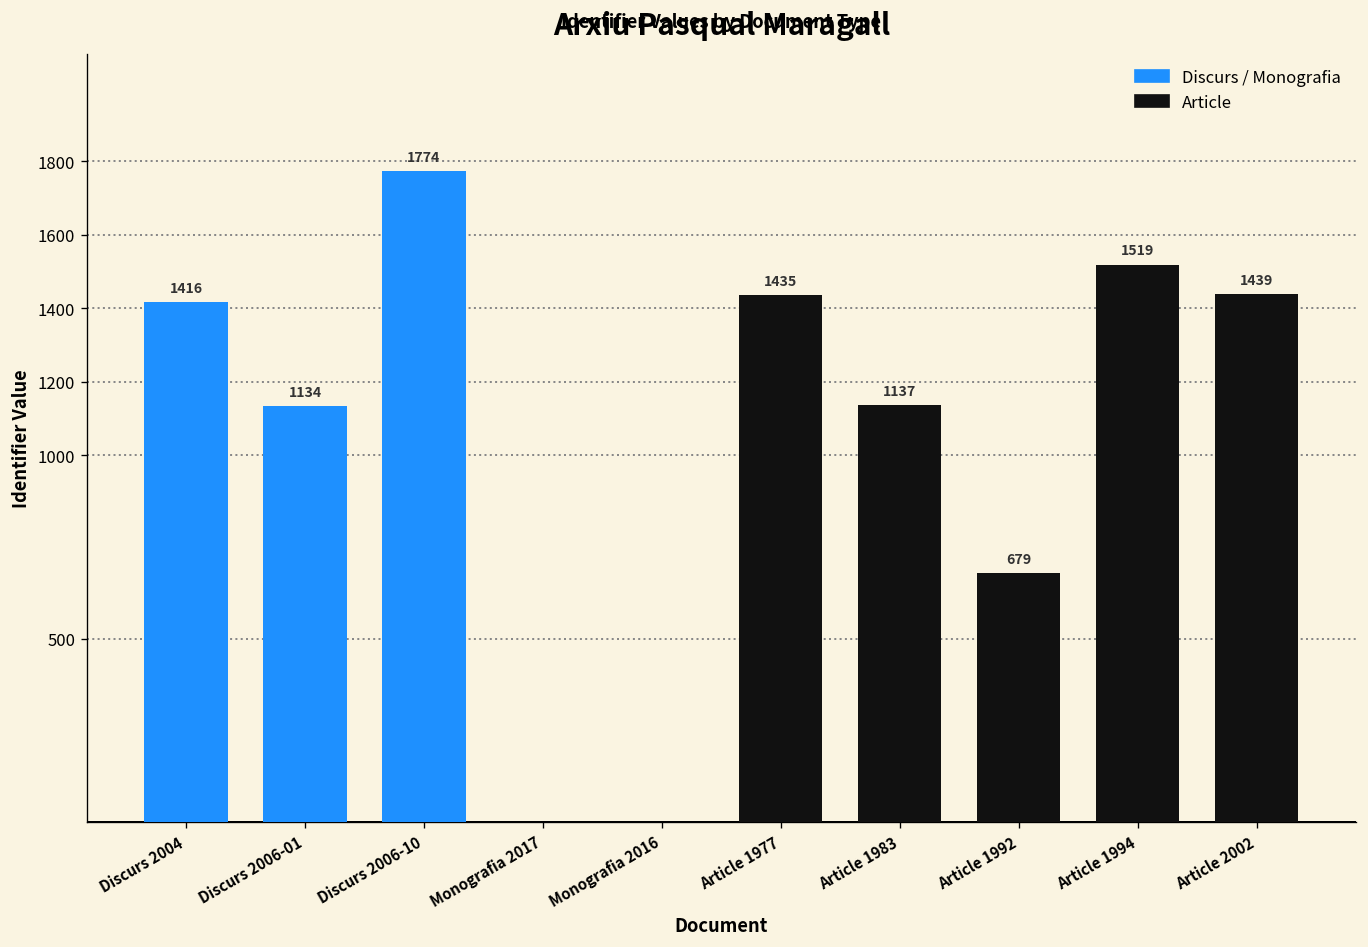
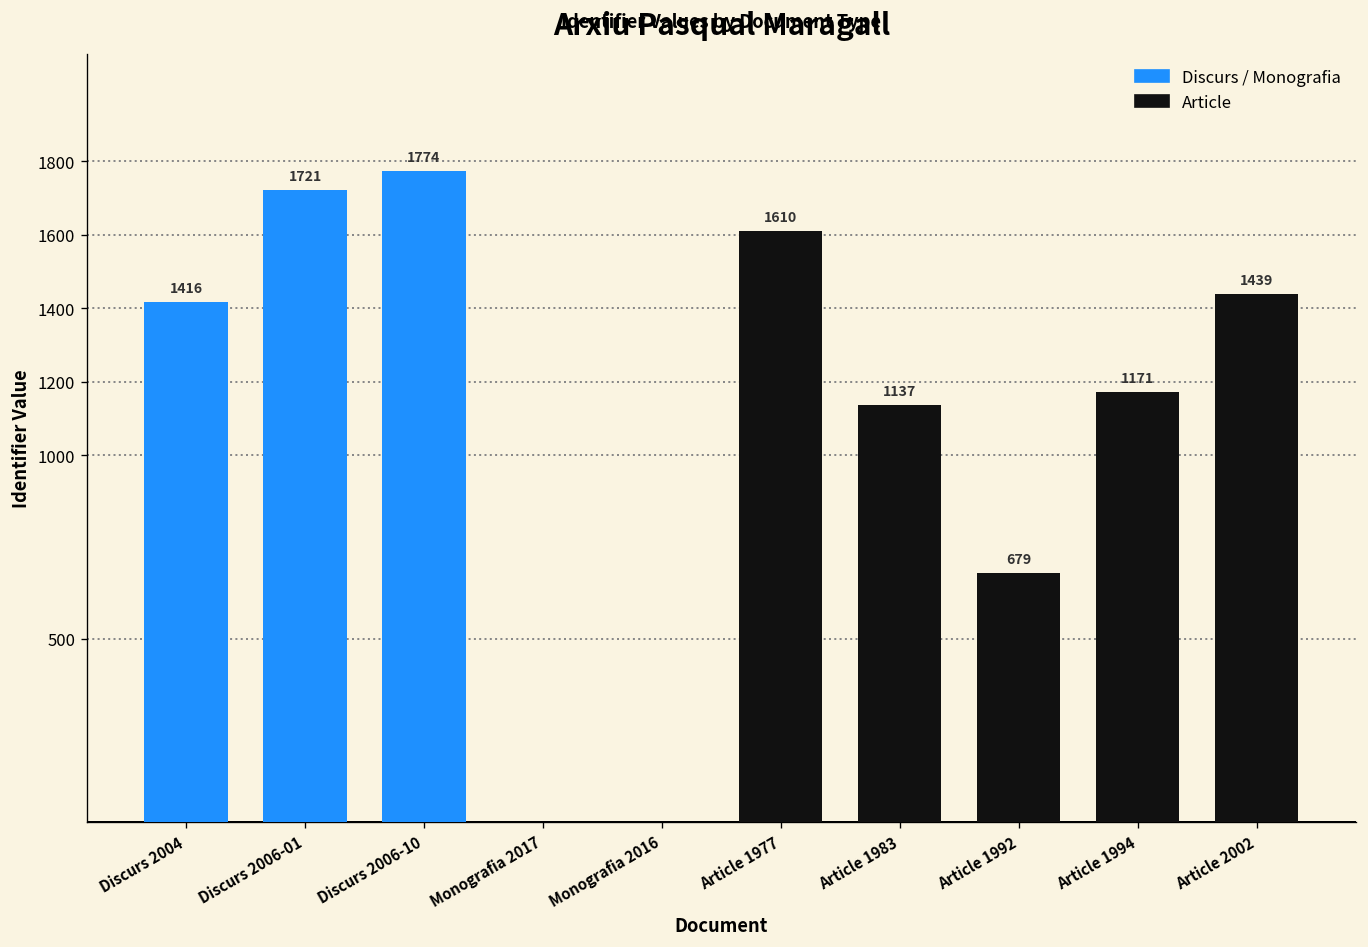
Discurs / Monografia, Discurs 2006-01: 1134 -> 1721
Article, Article 1977: 1435 -> 1610
Article, Article 1994: 1519 -> 1171
